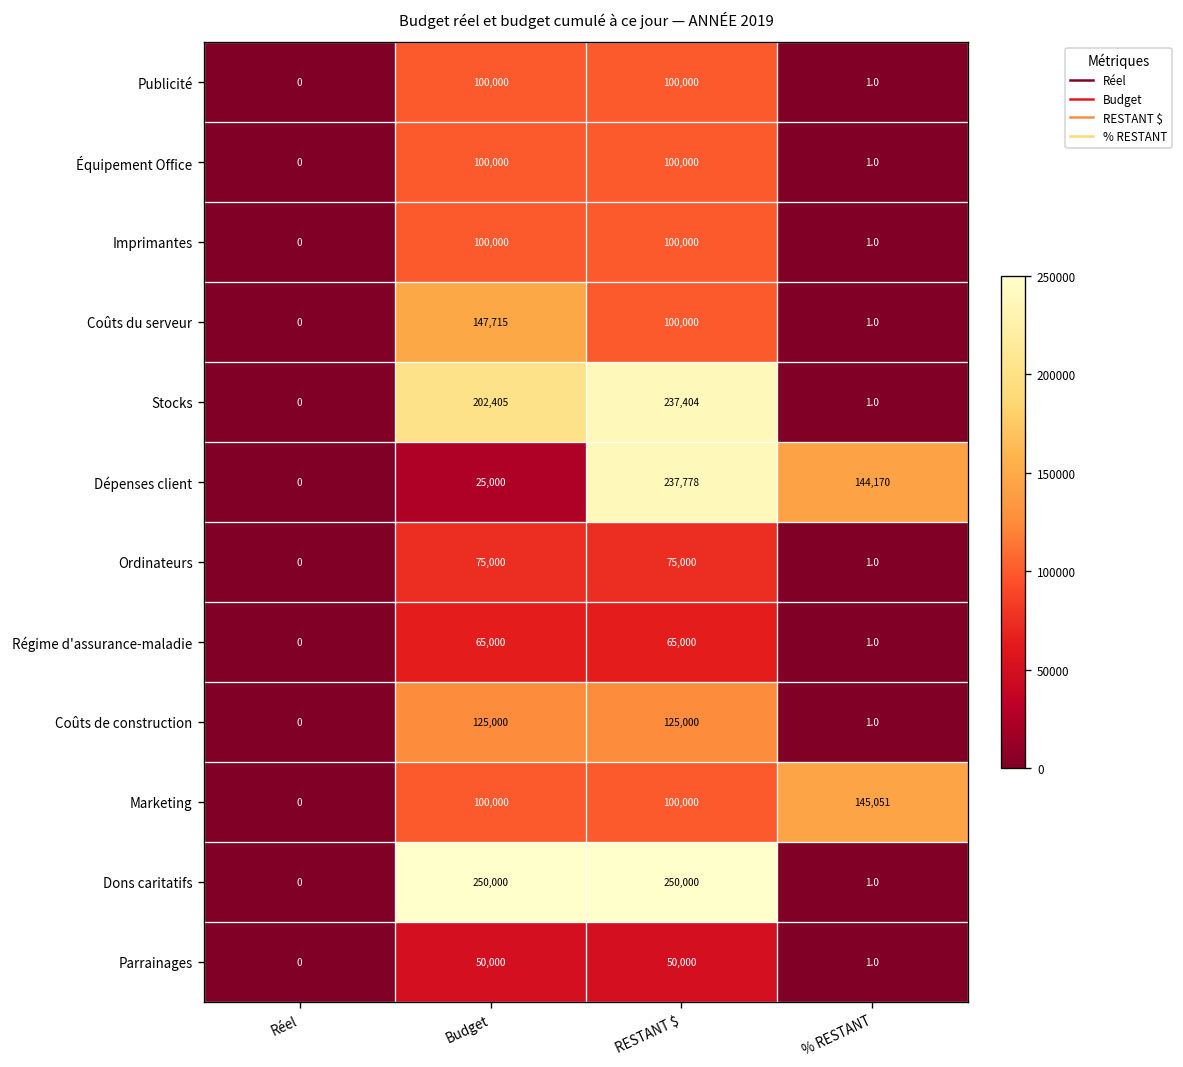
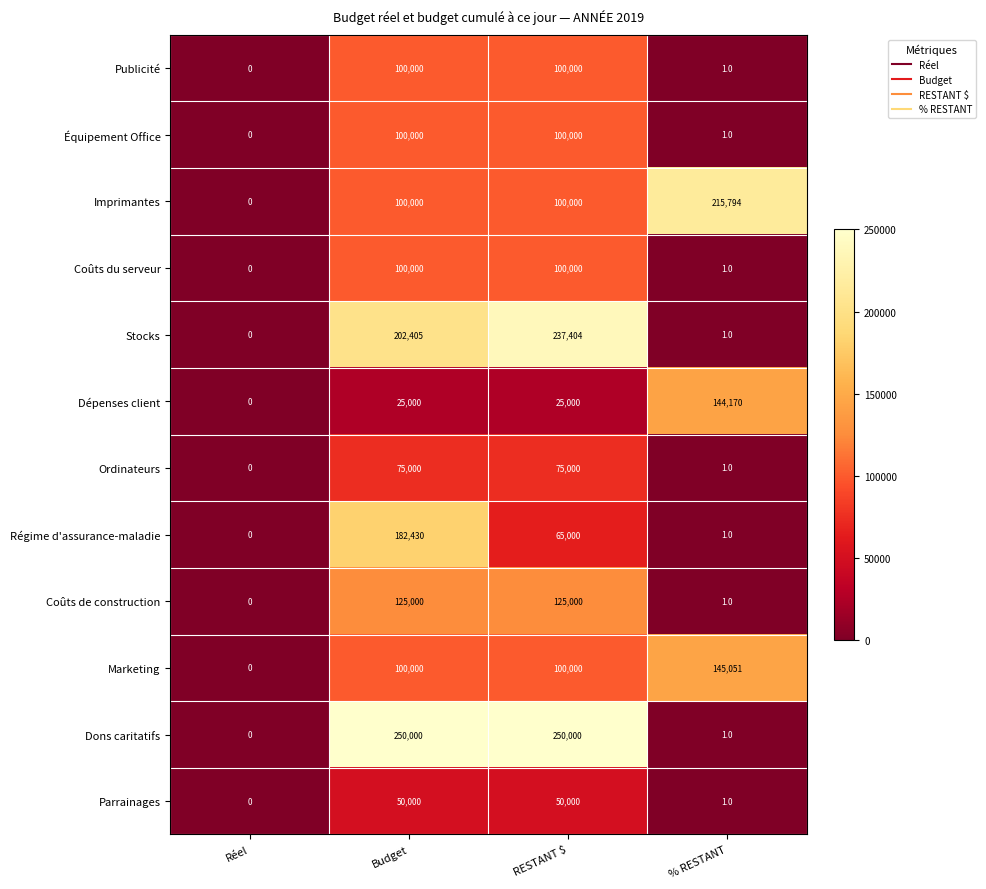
Imprimantes, % RESTANT: 1.0 -> 215,794
Coûts du serveur, Budget: 147,715 -> 100,000
Dépenses client, RESTANT $: 237,778 -> 25,000
Régime d'assurance-maladie, Budget: 65,000 -> 182,430
